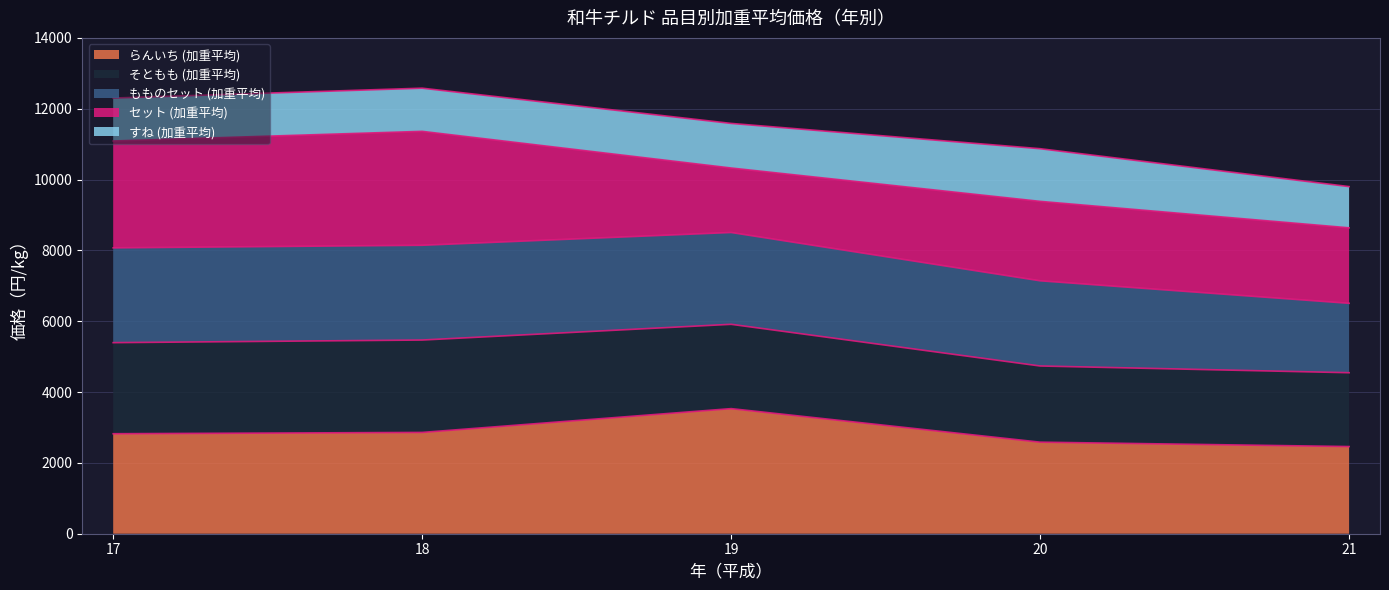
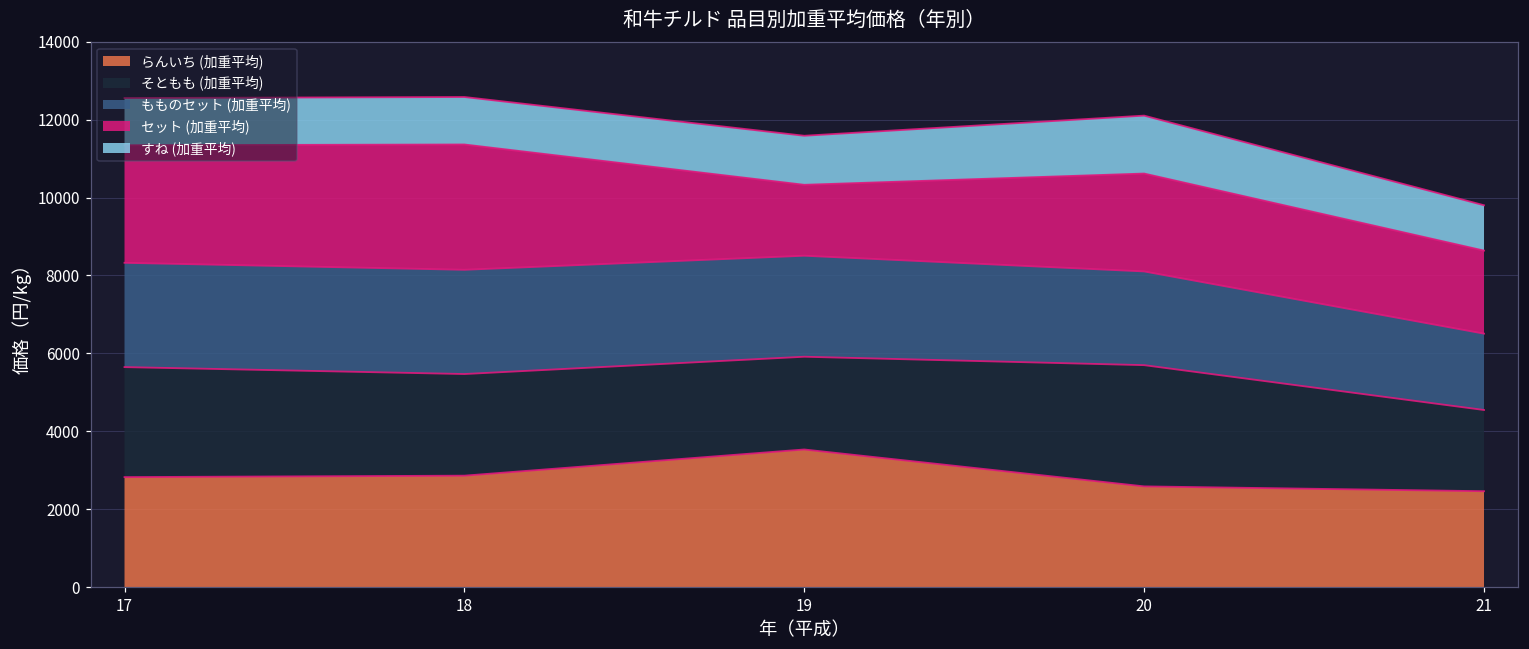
そともも (加重平均), 17: 2600 -> 2800
そともも (加重平均), 20: 2200 -> 3100
セット (加重平均), 20: 2200 -> 2500
